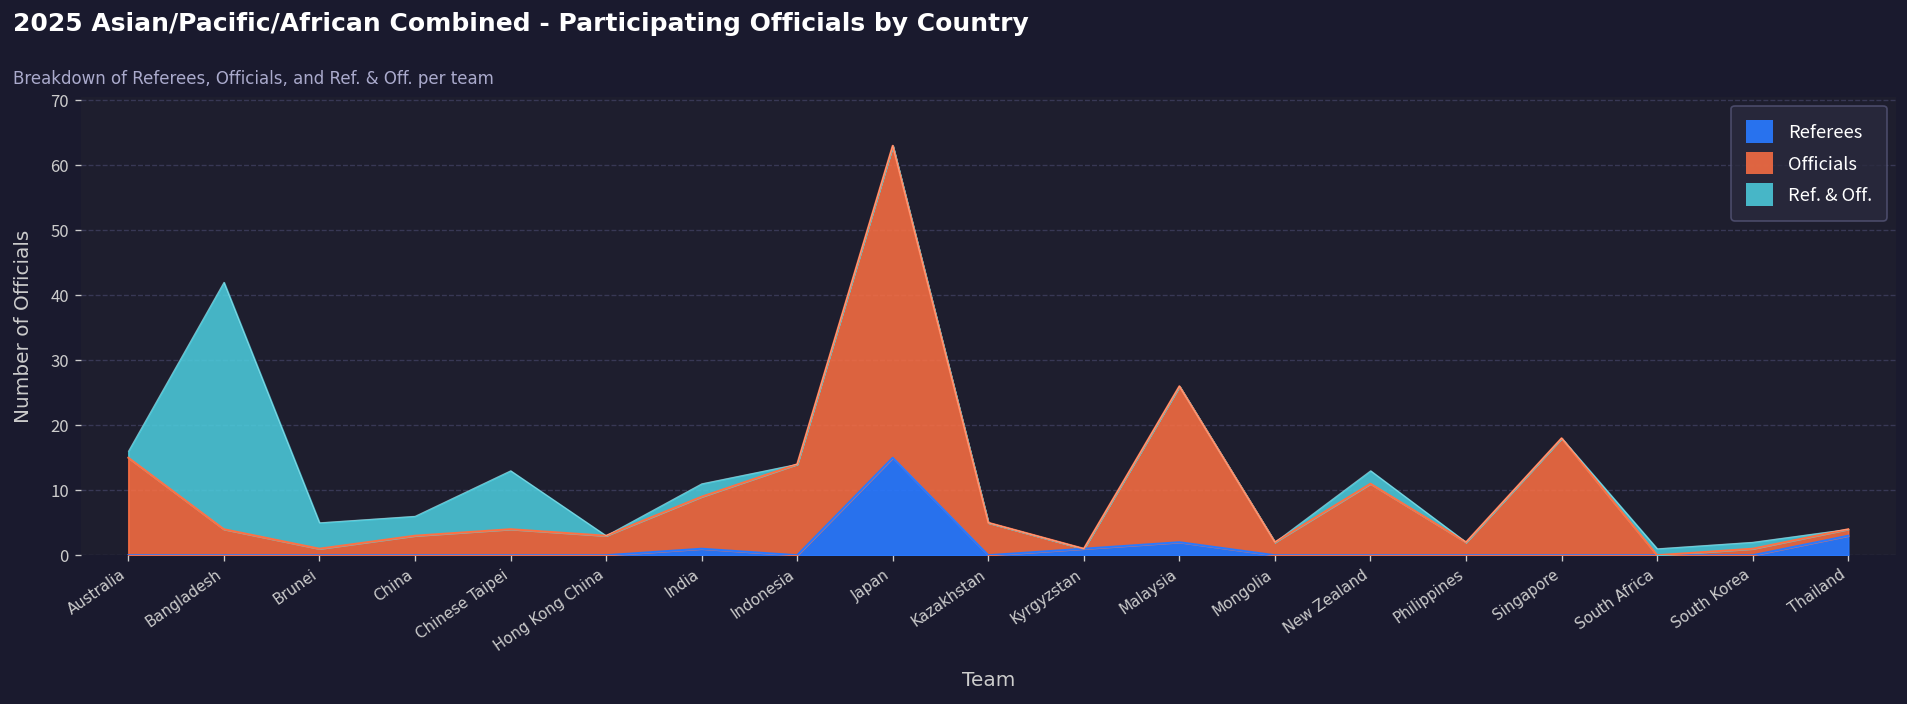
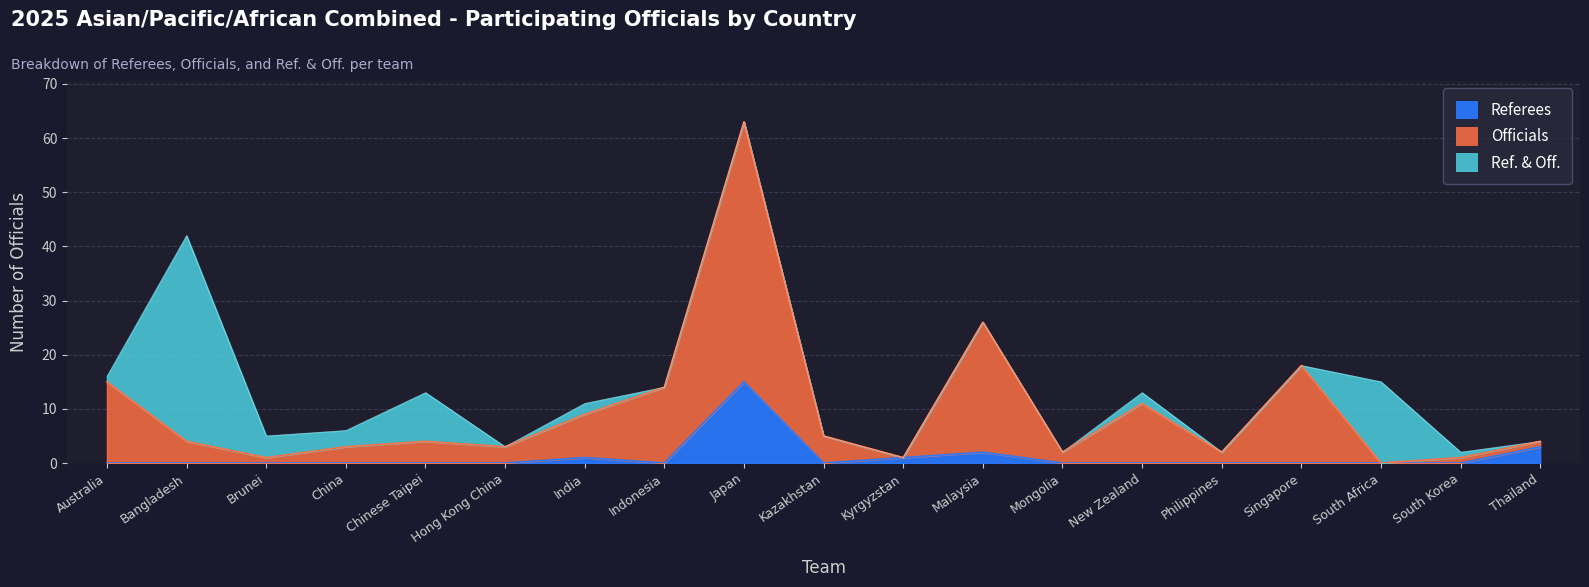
Ref. & Off., South Africa: 1 -> 15
